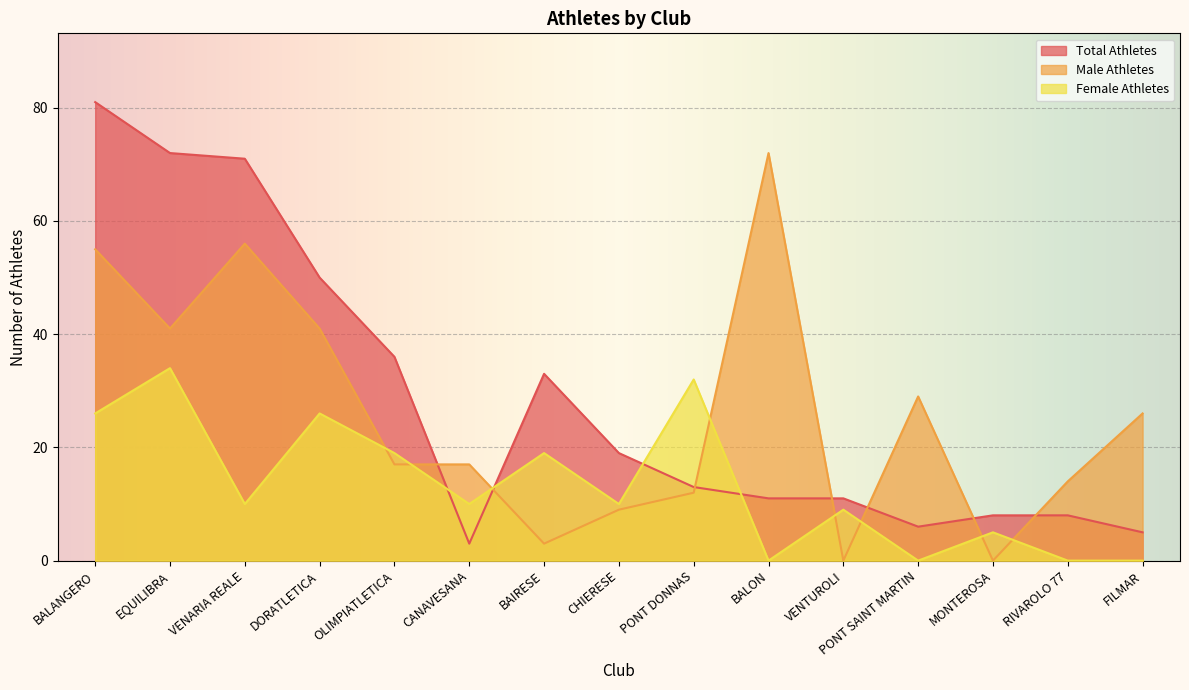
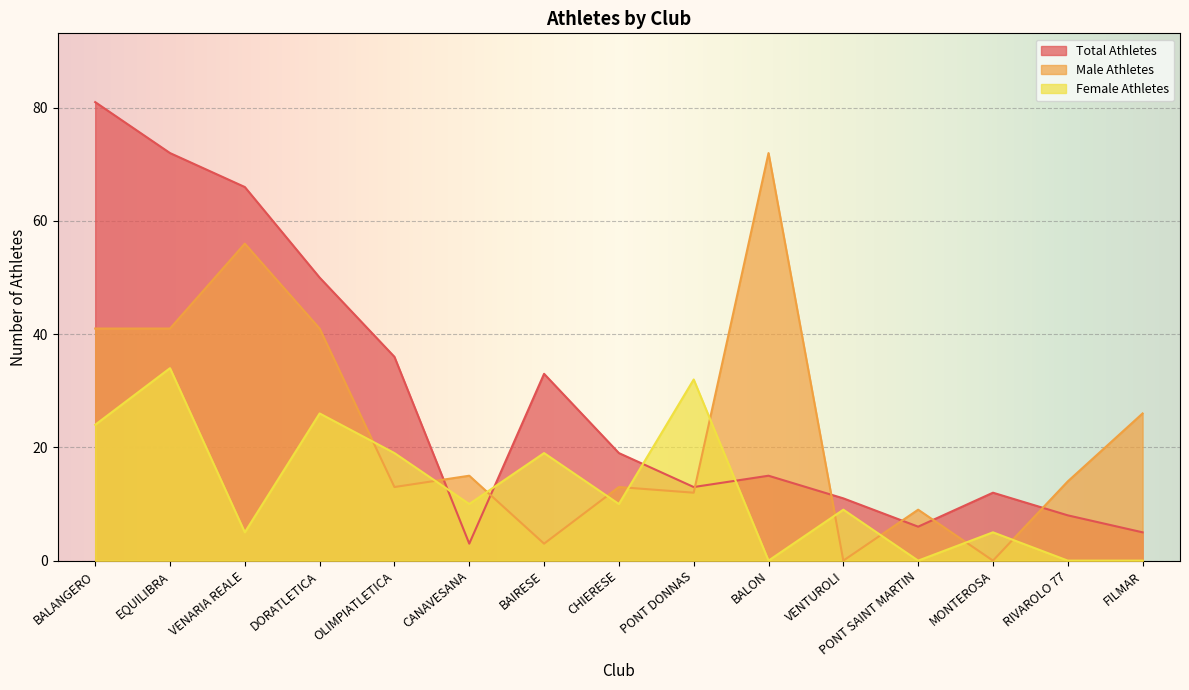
Male Athletes, BALANGERO: 55 -> 41
Female Athletes, BALANGERO: 26 -> 24
Total Athletes, VENARIA REALE: 71 -> 66
Female Athletes, VENARIA REALE: 10 -> 5
Male Athletes, OLIMPIATLETICA: 17 -> 13
Male Athletes, CANAVESANA: 17 -> 15
Male Athletes, CHIERESE: 9 -> 13
Total Athletes, BALON: 11 -> 15
Male Athletes, PONT SAINT MARTIN: 29 -> 9
Total Athletes, MONTEROSA: 8 -> 12
